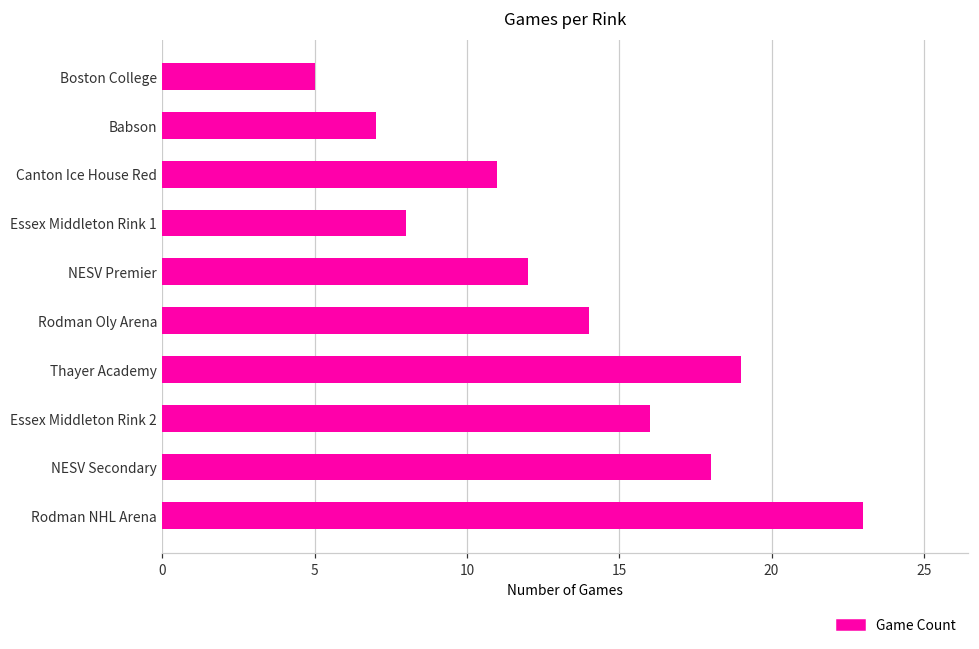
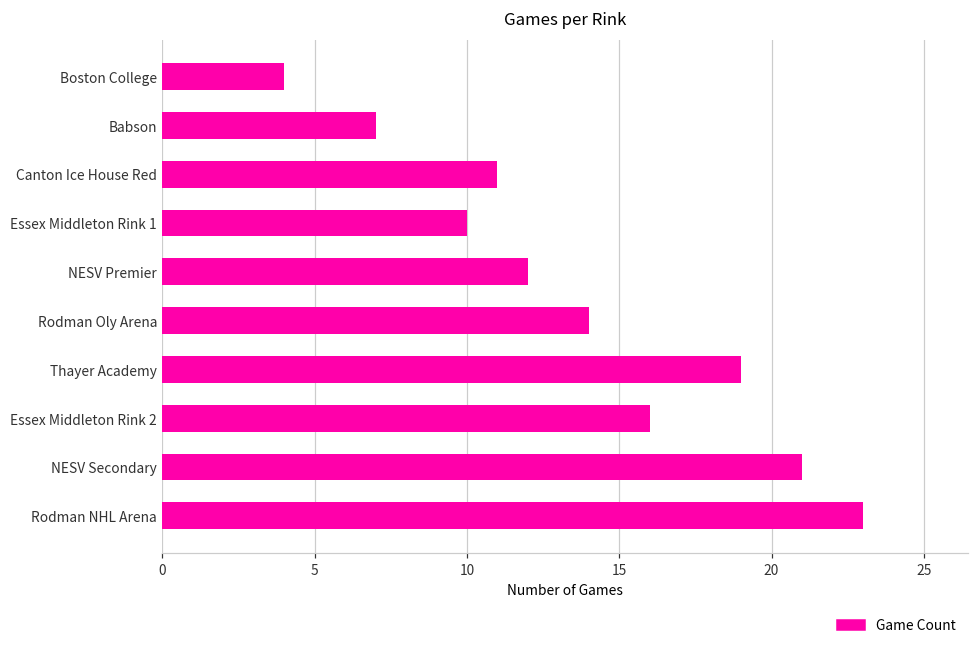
Boston College: 5 -> 4
Essex Middleton Rink 1: 8 -> 10
NESV Secondary: 18 -> 21
